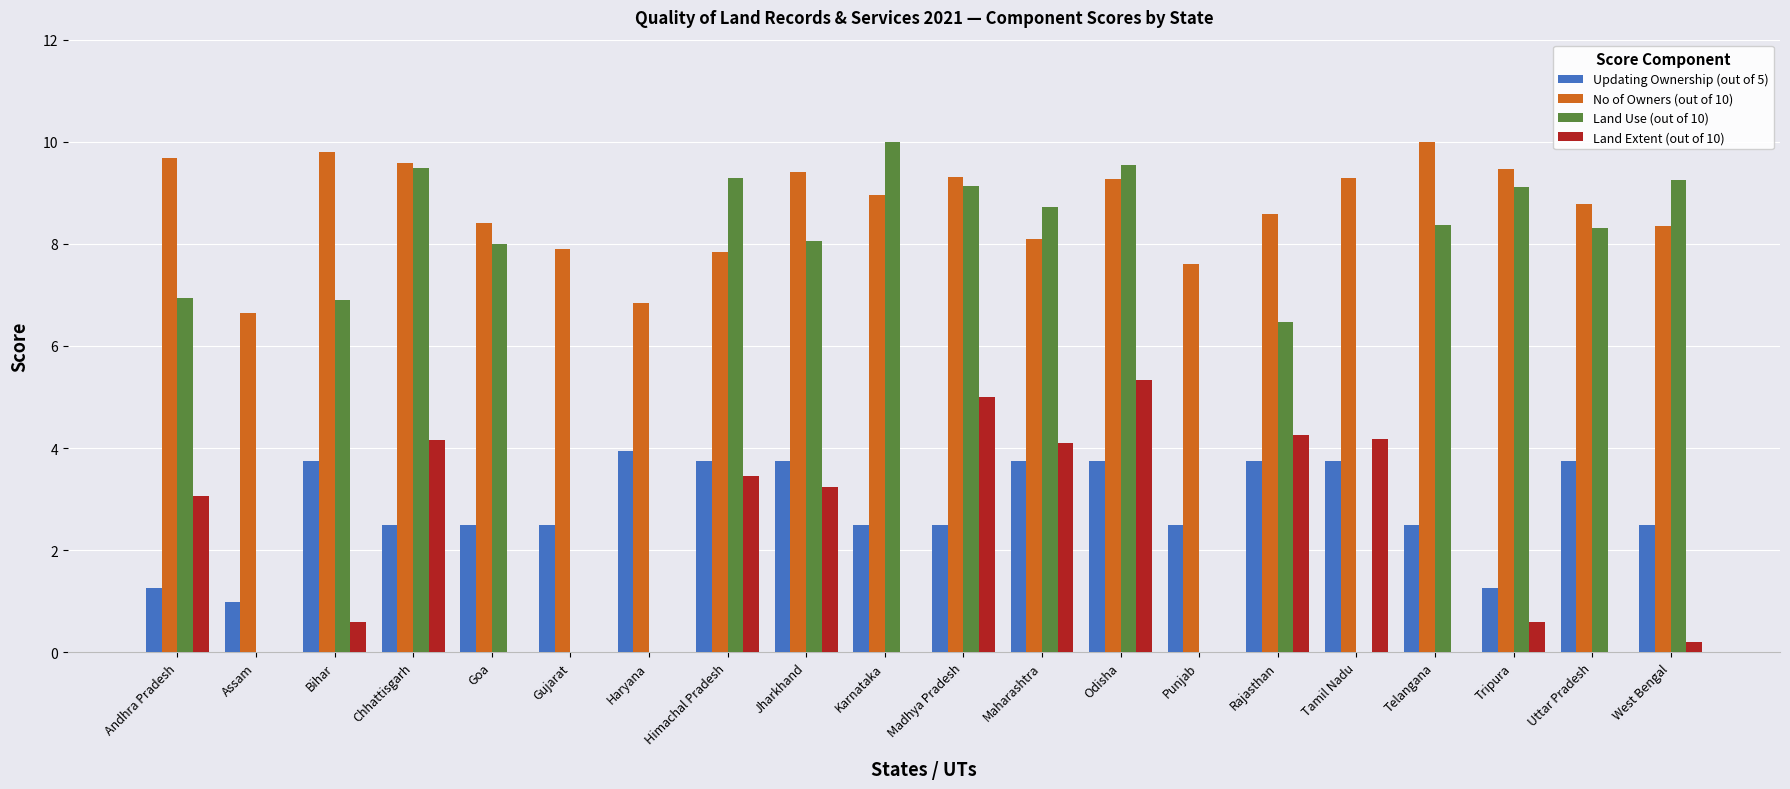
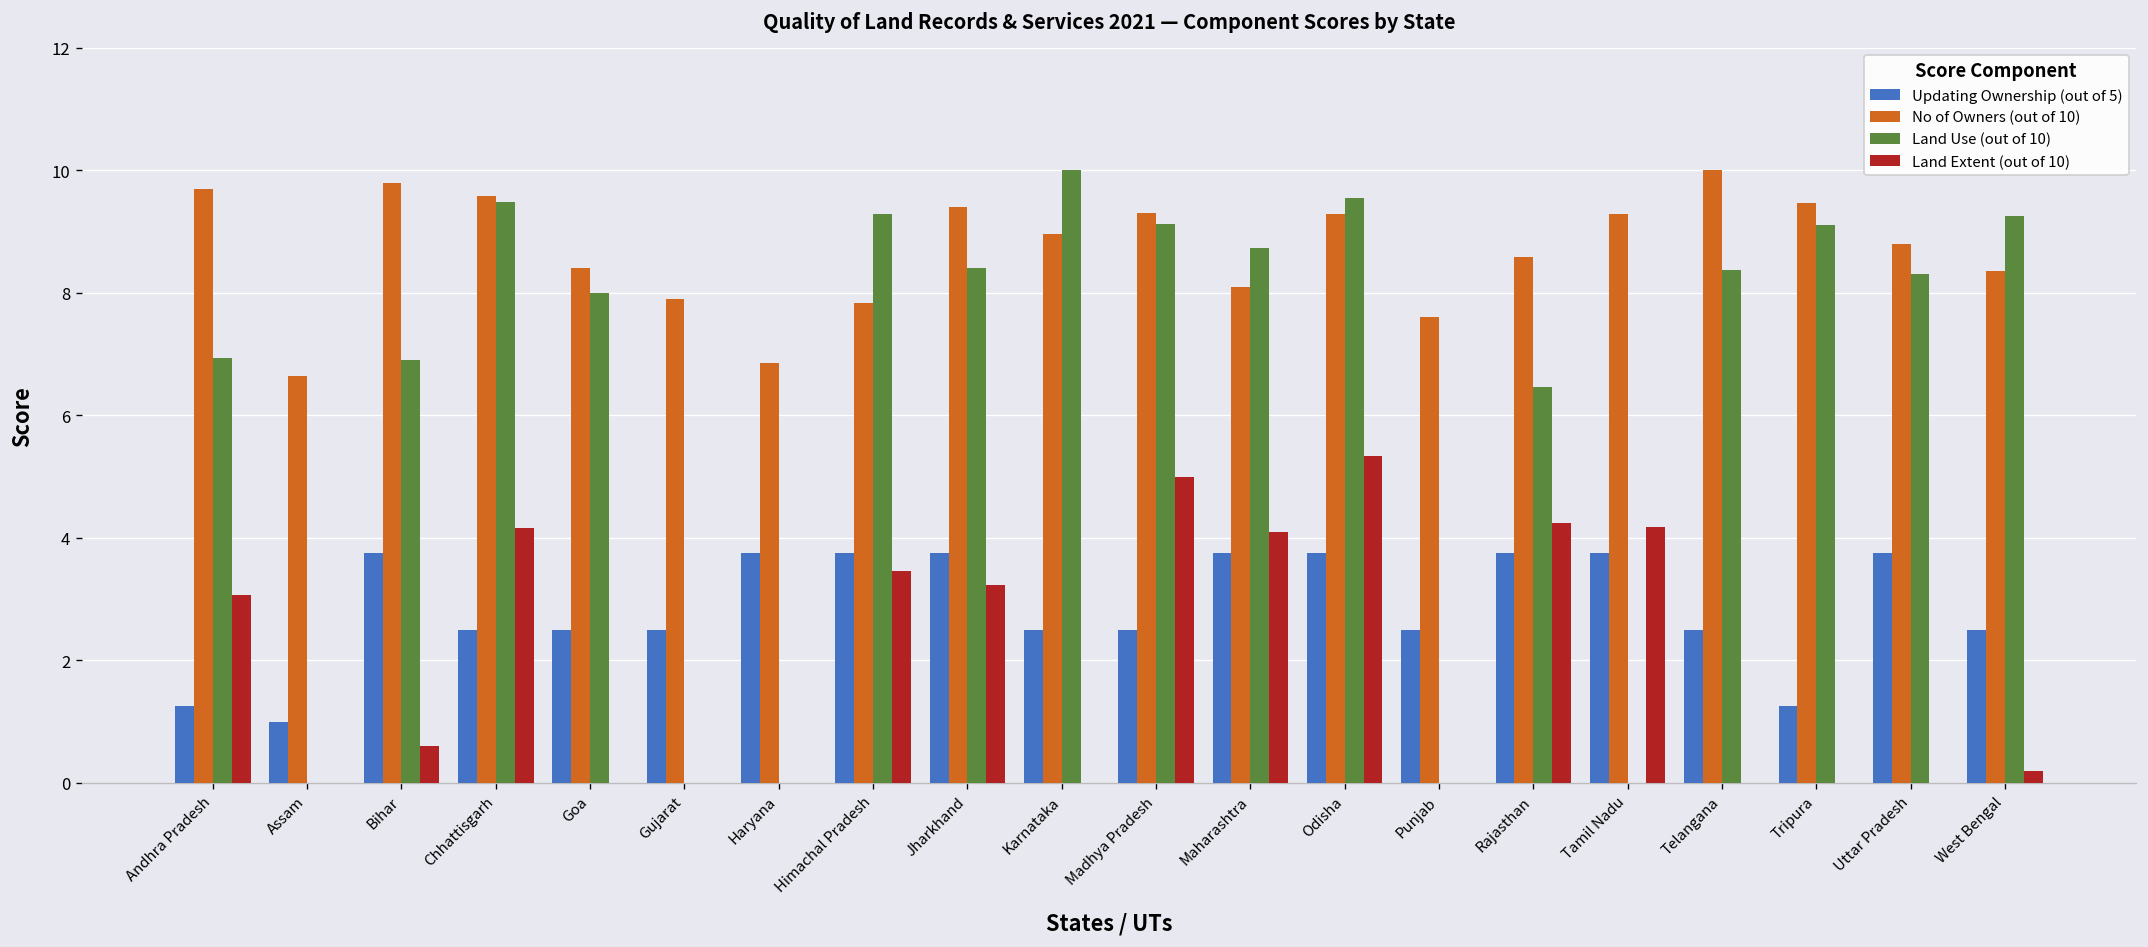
Updating Ownership (out of 5), Haryana: 4.0 -> 3.8
Land Use (out of 10), Jharkhand: 8.1 -> 8.4
Land Extent (out of 10), Tripura: 0.6 -> 0.0
